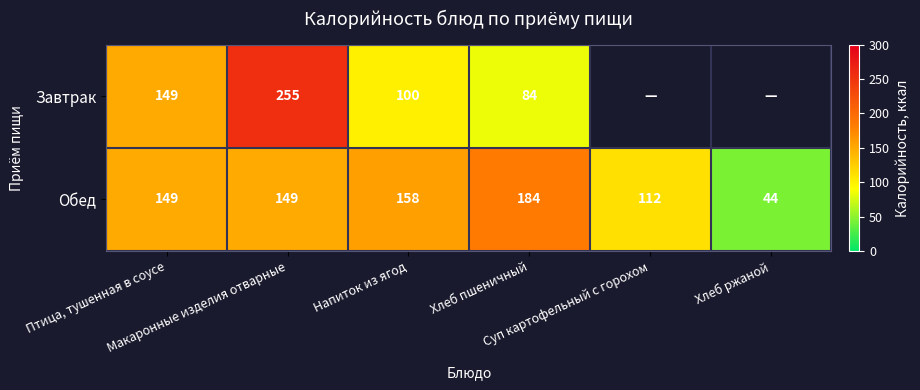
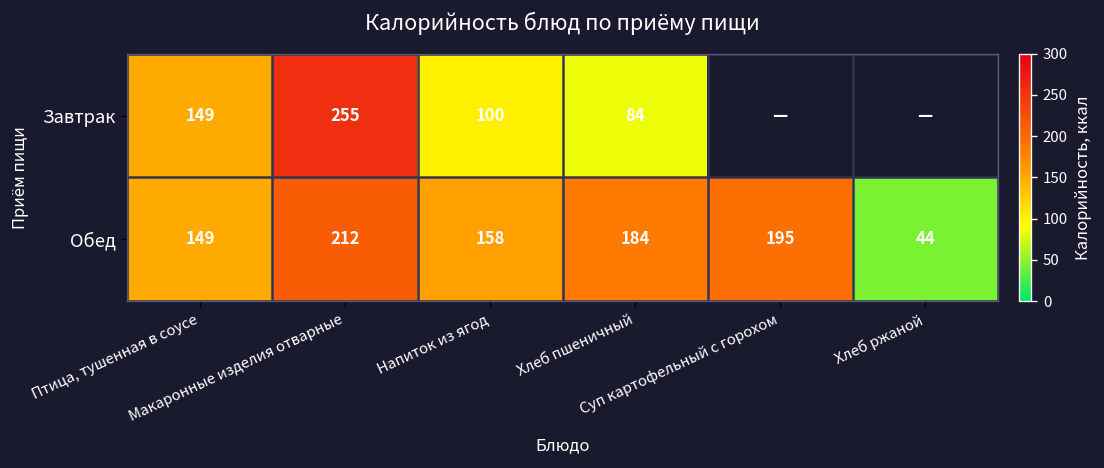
Обед, Макаронные изделия отварные: 149 -> 212
Обед, Суп картофельный с горохом: 112 -> 195
